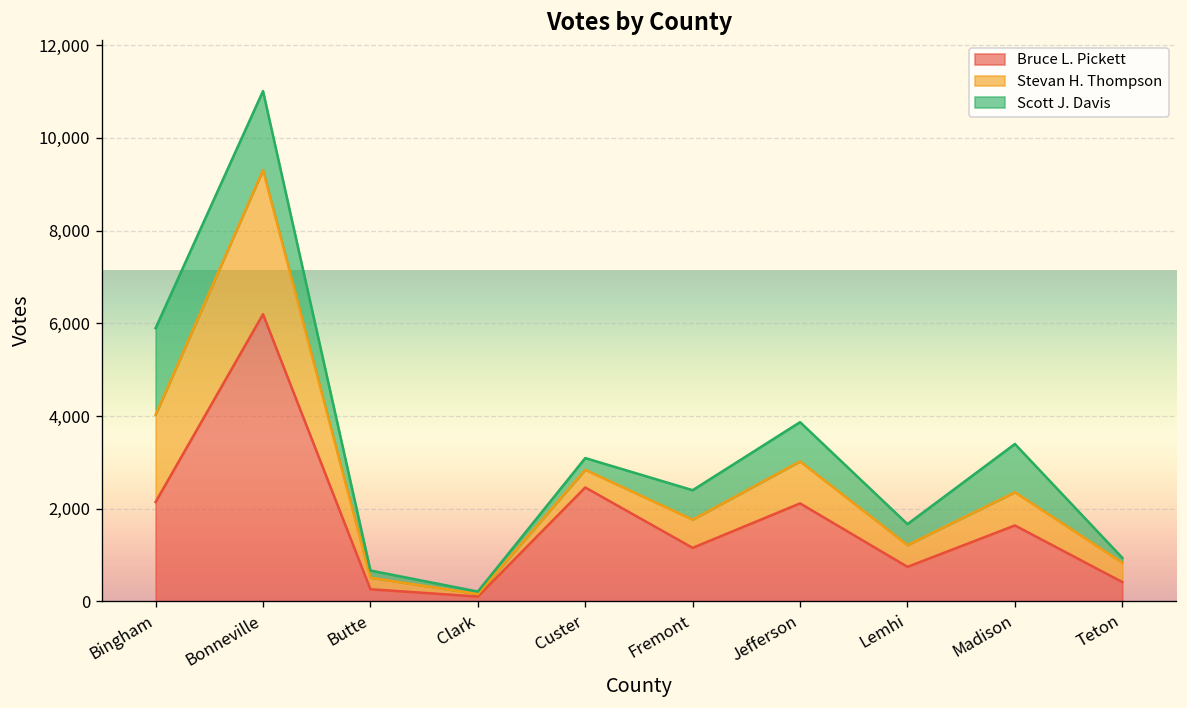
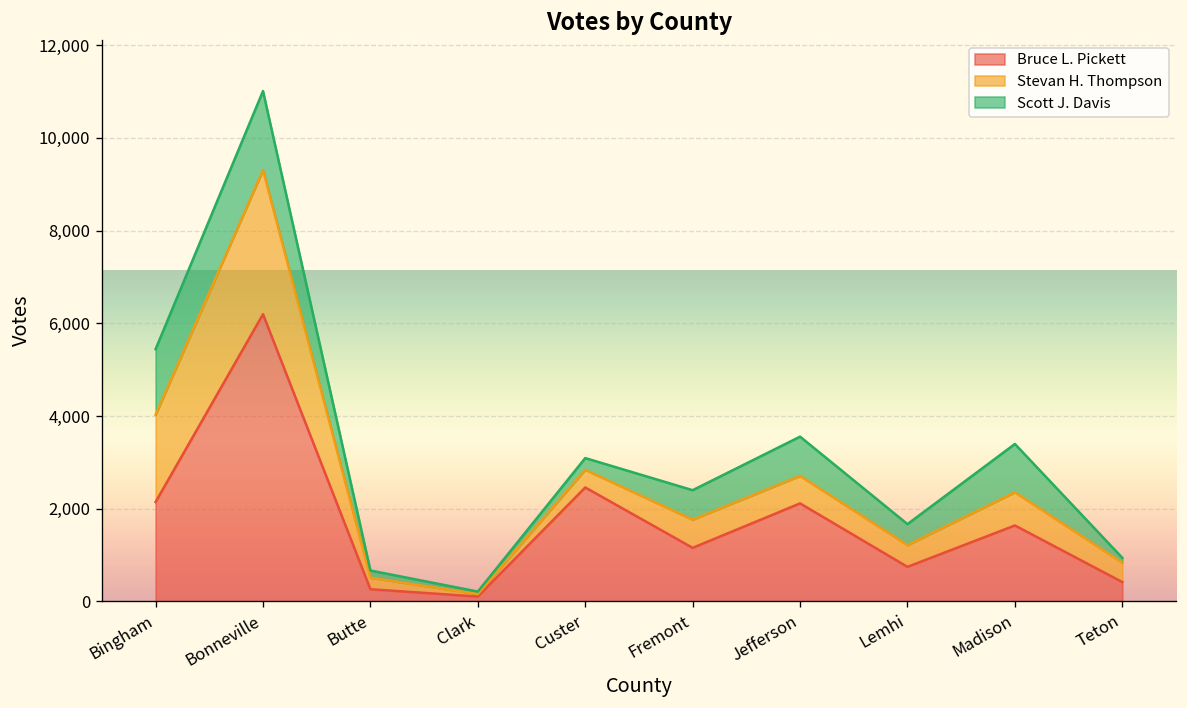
Scott J. Davis, Bingham: 1,900 -> 1,400
Stevan H. Thompson, Jefferson: 900 -> 600
